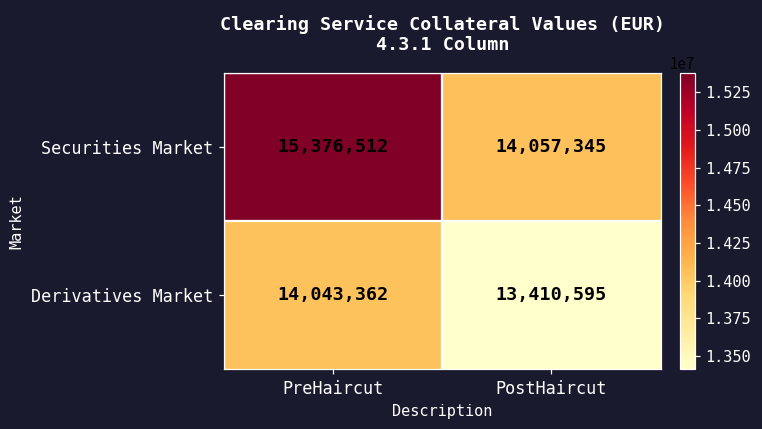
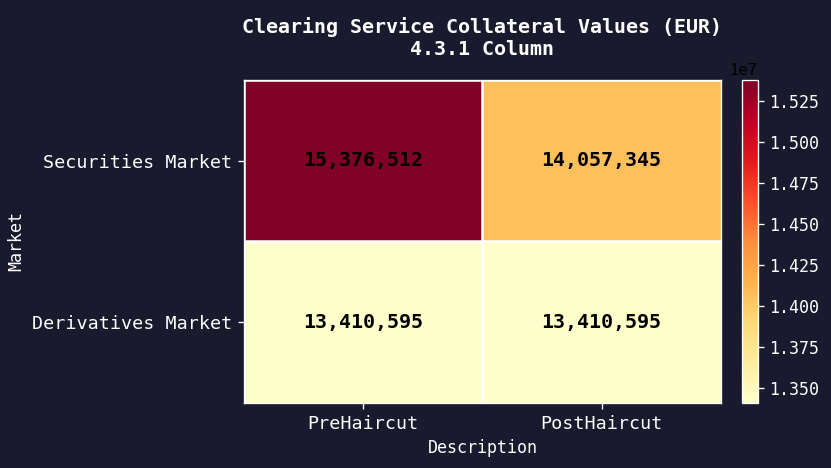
Derivatives Market, PreHaircut: 14,043,362 -> 13,410,595
